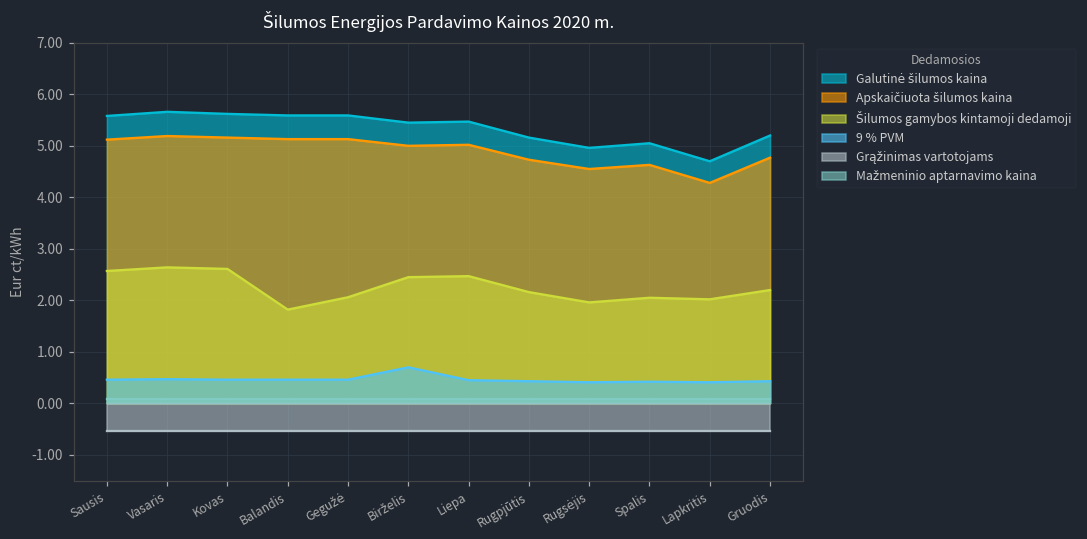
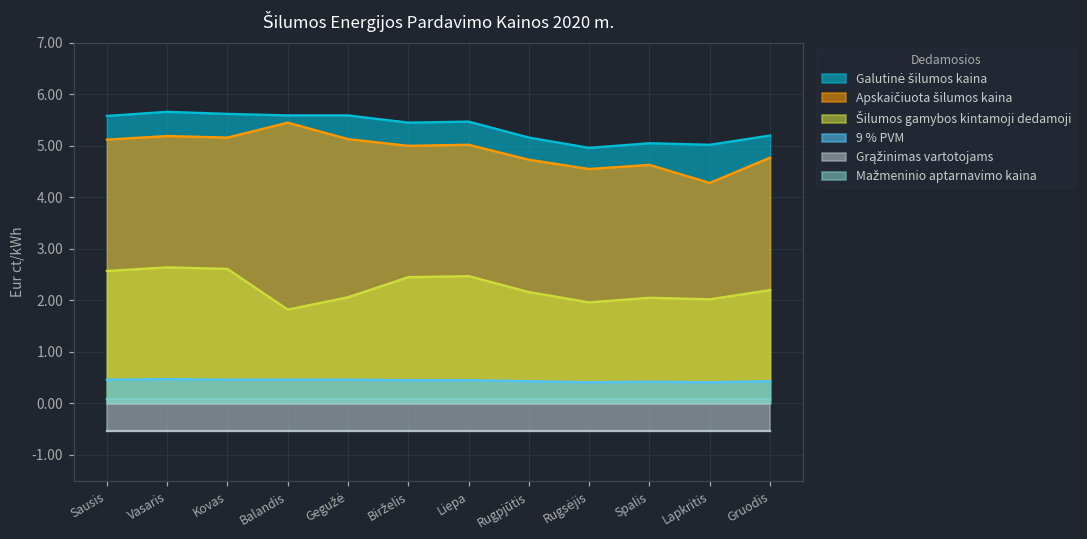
Apskaičiuota šilumos kaina, Balandis: 5.1 -> 5.5
9 % PVM, Birželis: 0.7 -> 0.5
Galutinė šilumos kaina, Lapkritis: 4.7 -> 5.0
